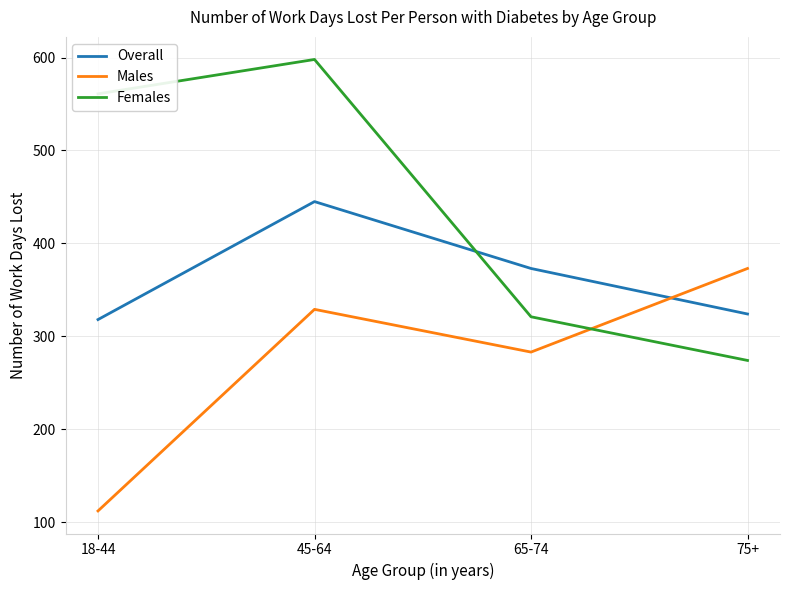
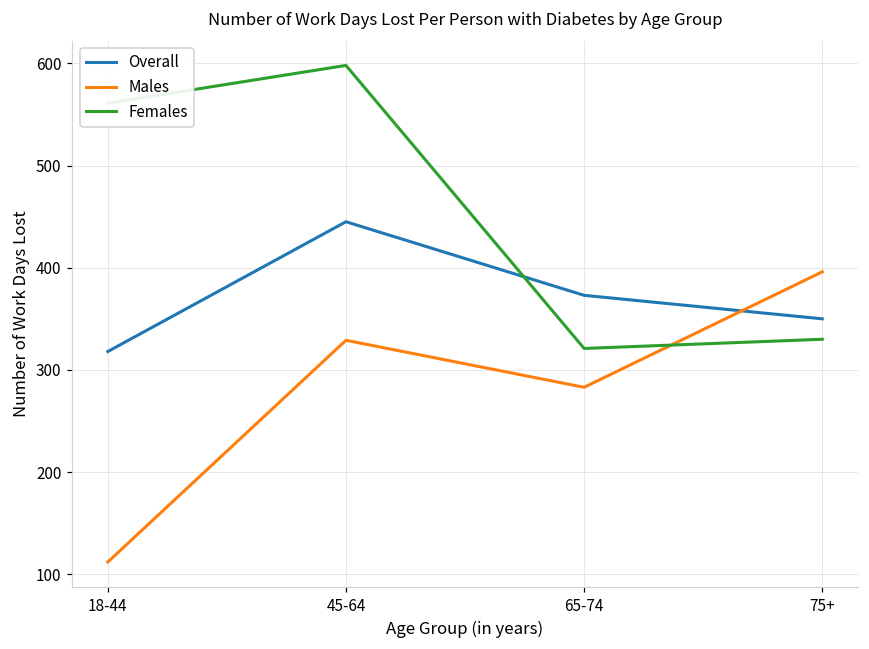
Overall, 75+: 320 -> 350
Males, 75+: 370 -> 400
Females, 75+: 270 -> 330
